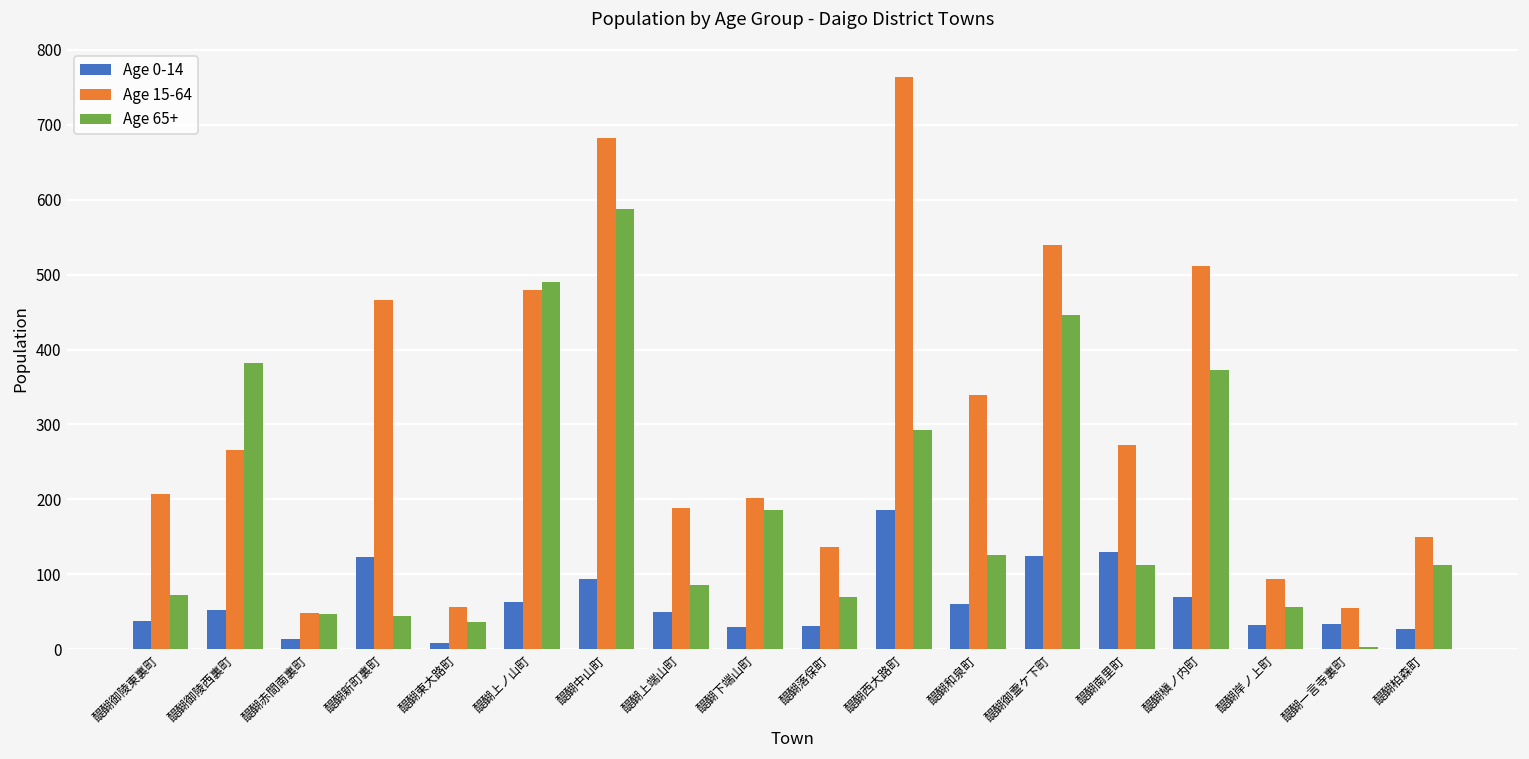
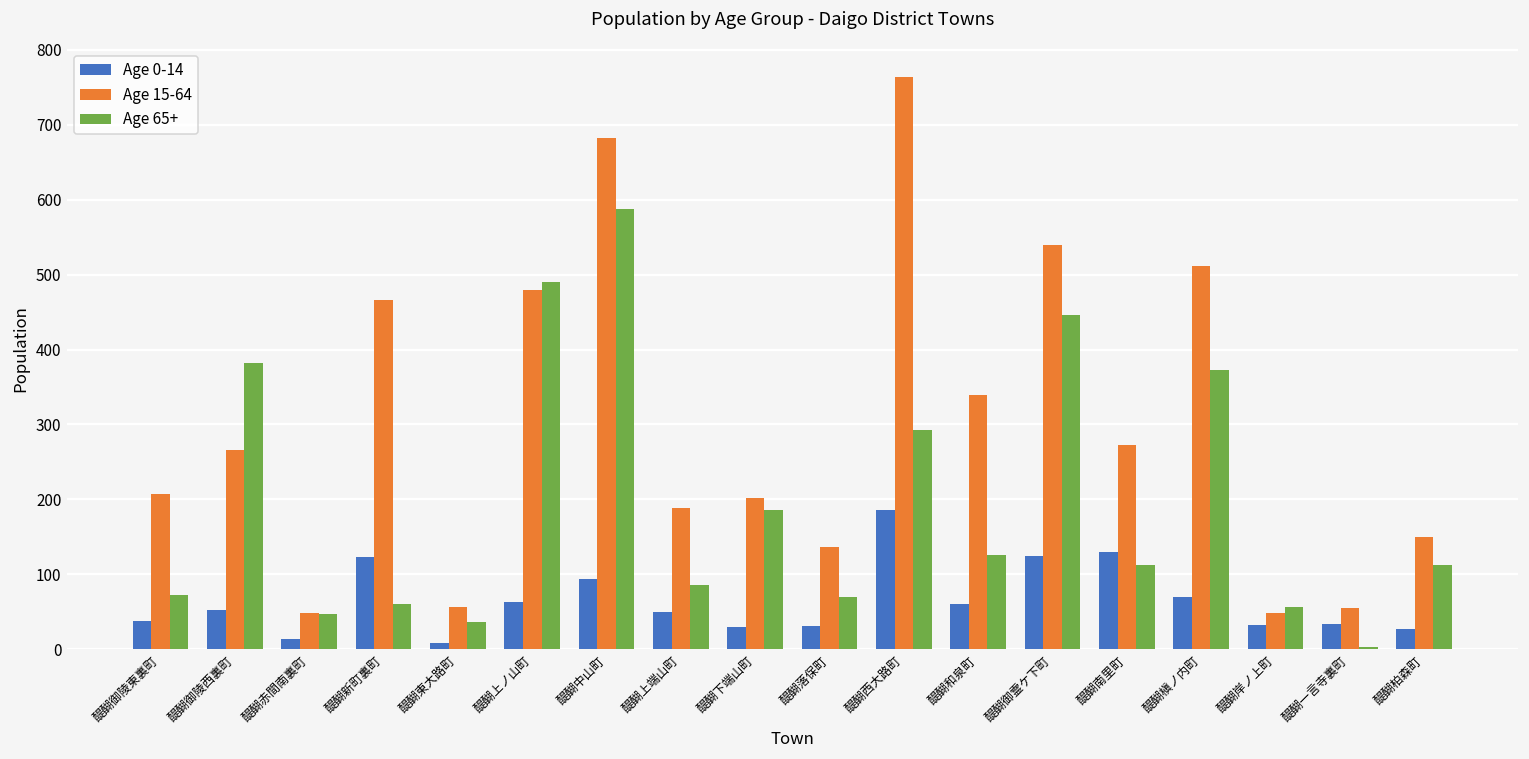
Age 65+, 醍醐新町裏町: 40 -> 60
Age 15-64, 醍醐岸ノ上町: 90 -> 50
